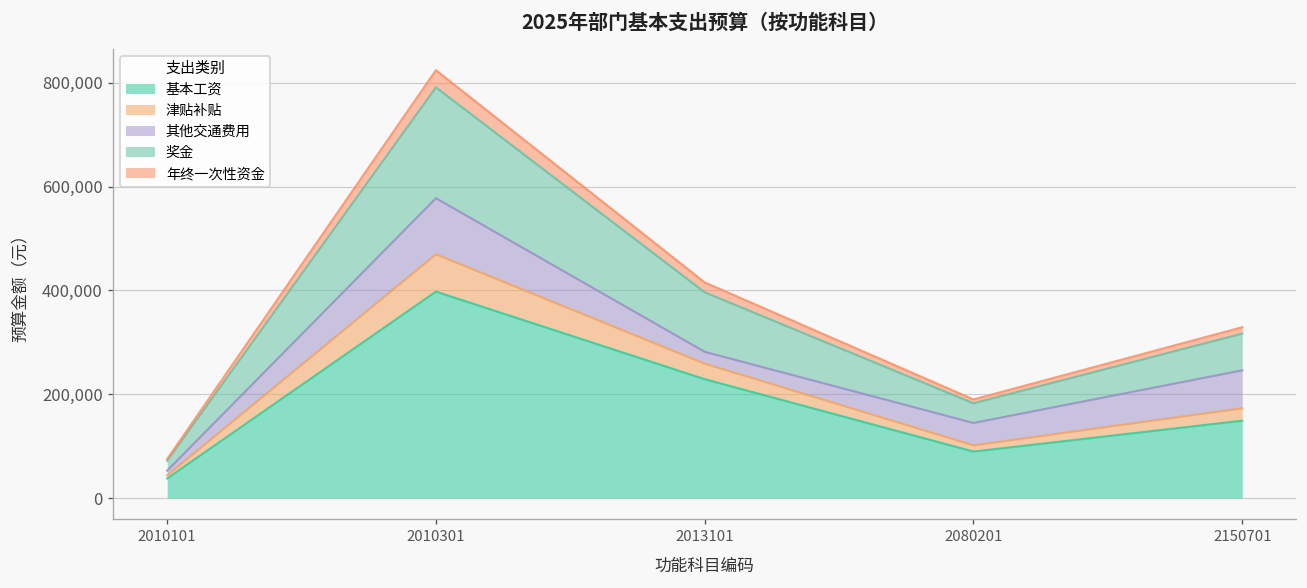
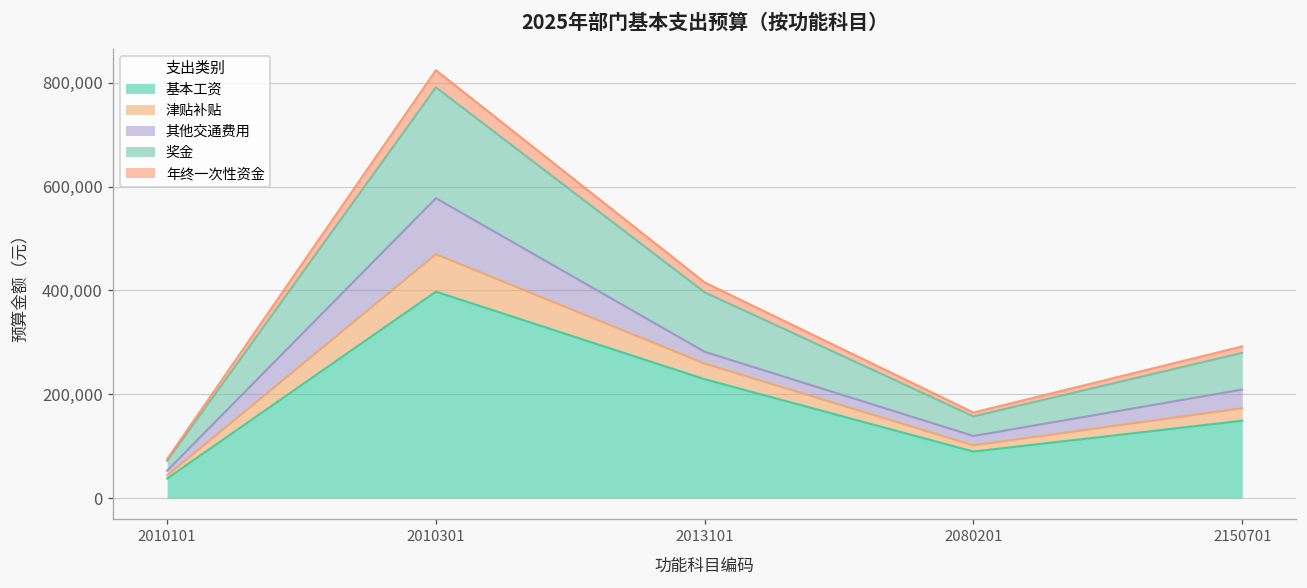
其他交通费用, 2080201: 40,000 -> 20,000
其他交通费用, 2150701: 70,000 -> 40,000
